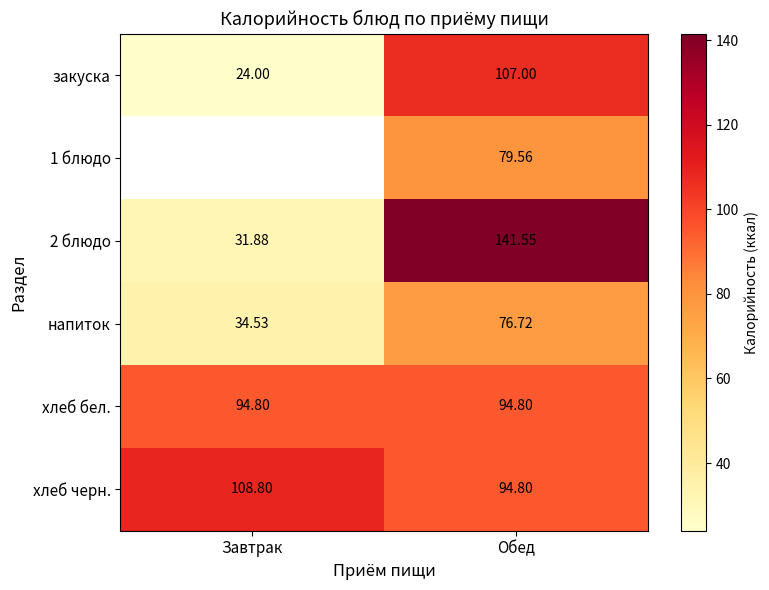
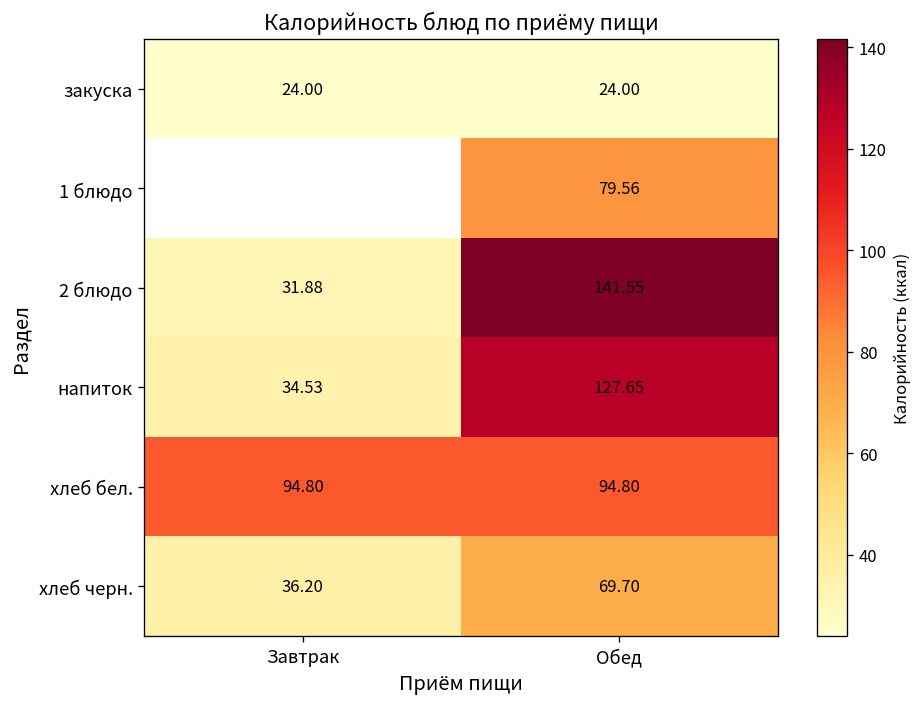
закуска, Обед: 107.00 -> 24.00
напиток, Обед: 76.72 -> 127.65
хлеб черн., Завтрак: 108.80 -> 36.20
хлеб черн., Обед: 94.80 -> 69.70
